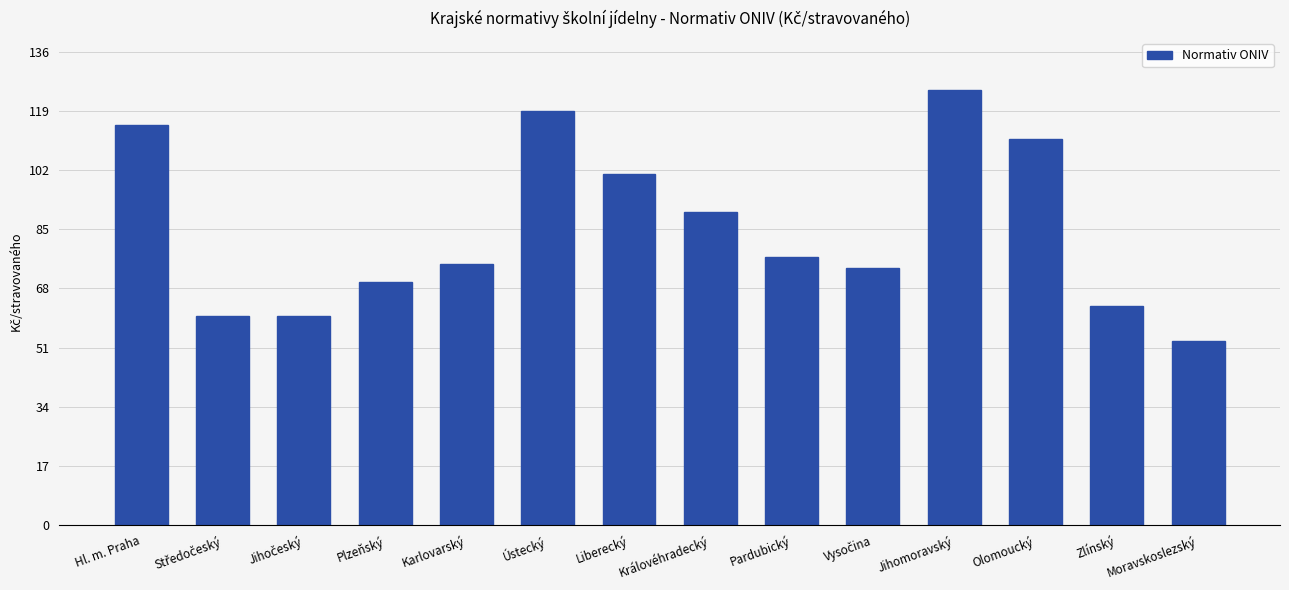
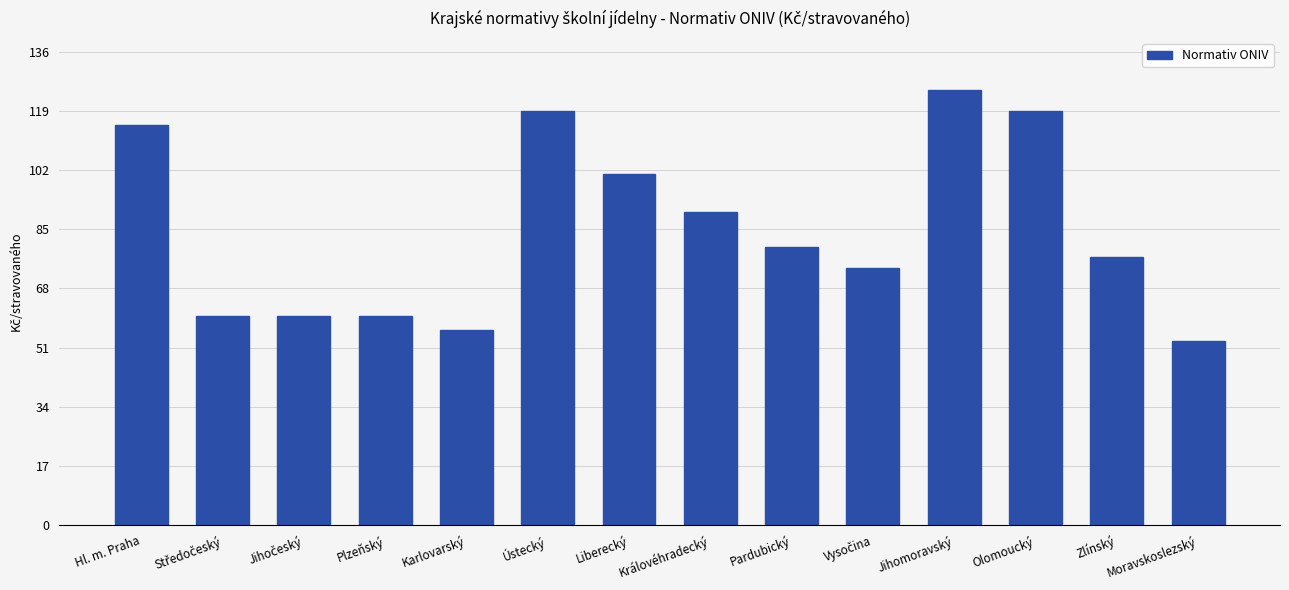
Plzeňský: 70 -> 60
Karlovarský: 75 -> 56
Pardubický: 77 -> 80
Olomoucký: 111 -> 119
Zlínský: 63 -> 77
